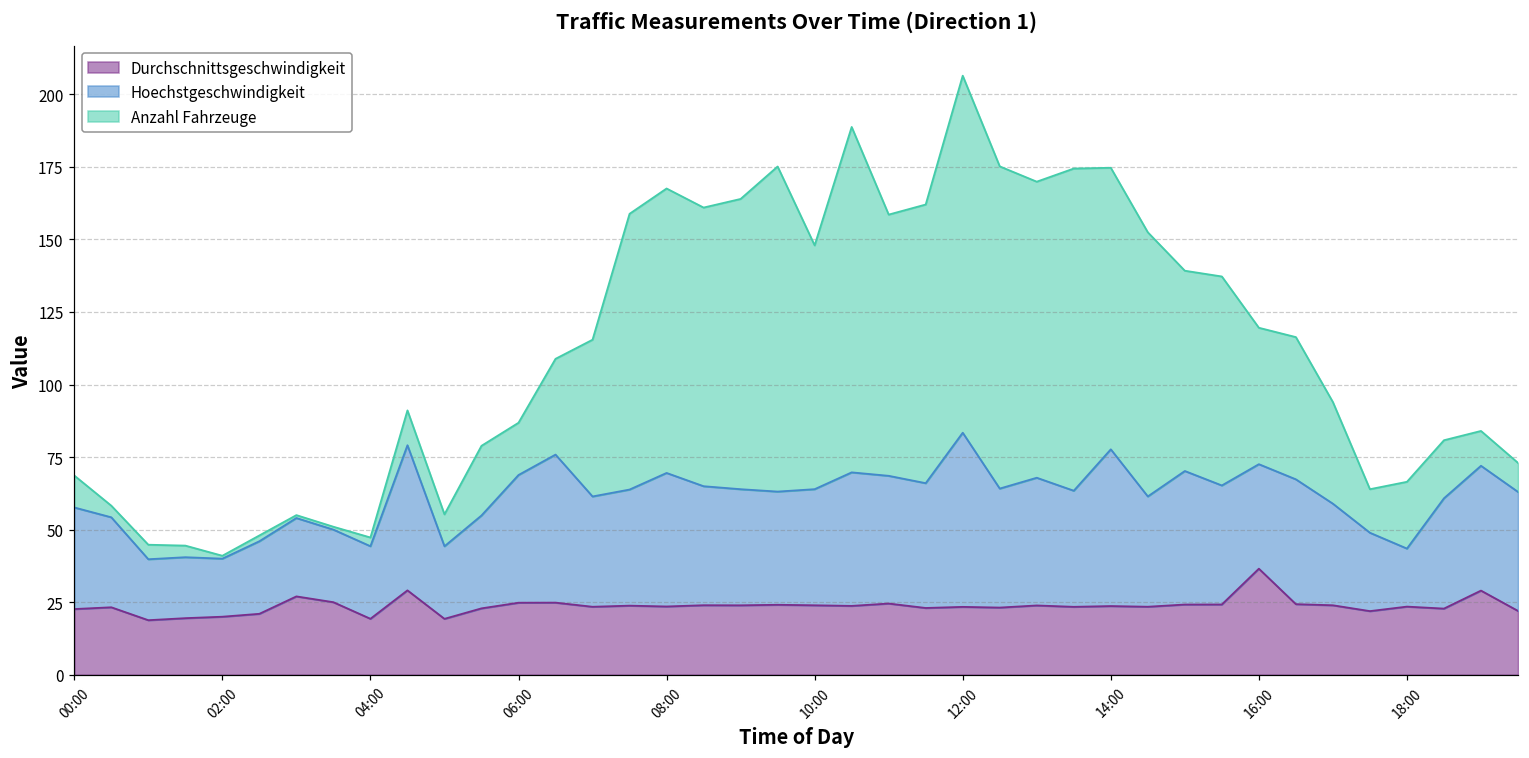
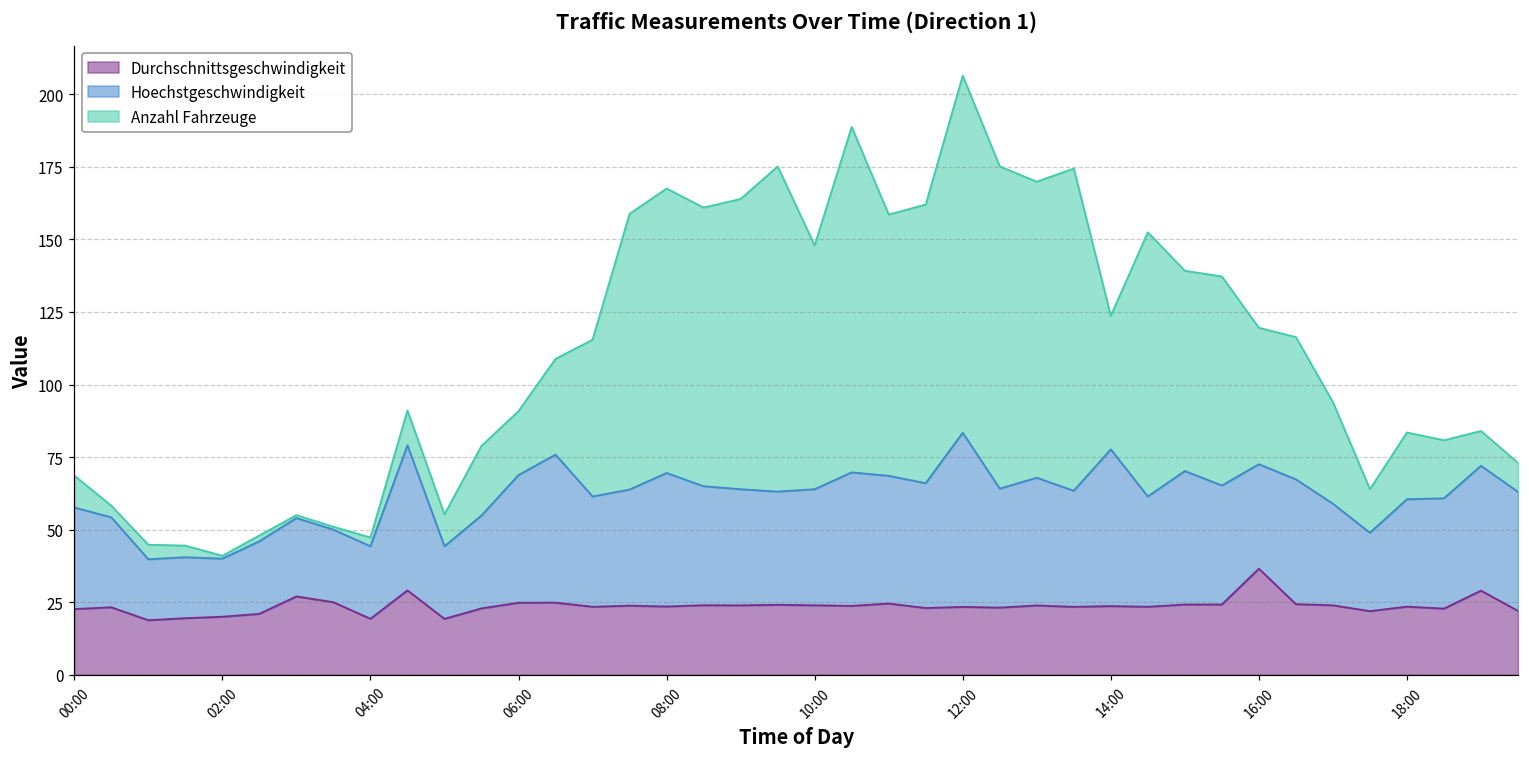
Anzahl Fahrzeuge, 06:00: 18 -> 22
Anzahl Fahrzeuge, 14:00: 97 -> 46
Hoechstgeschwindigkeit, 18:00: 20 -> 37
